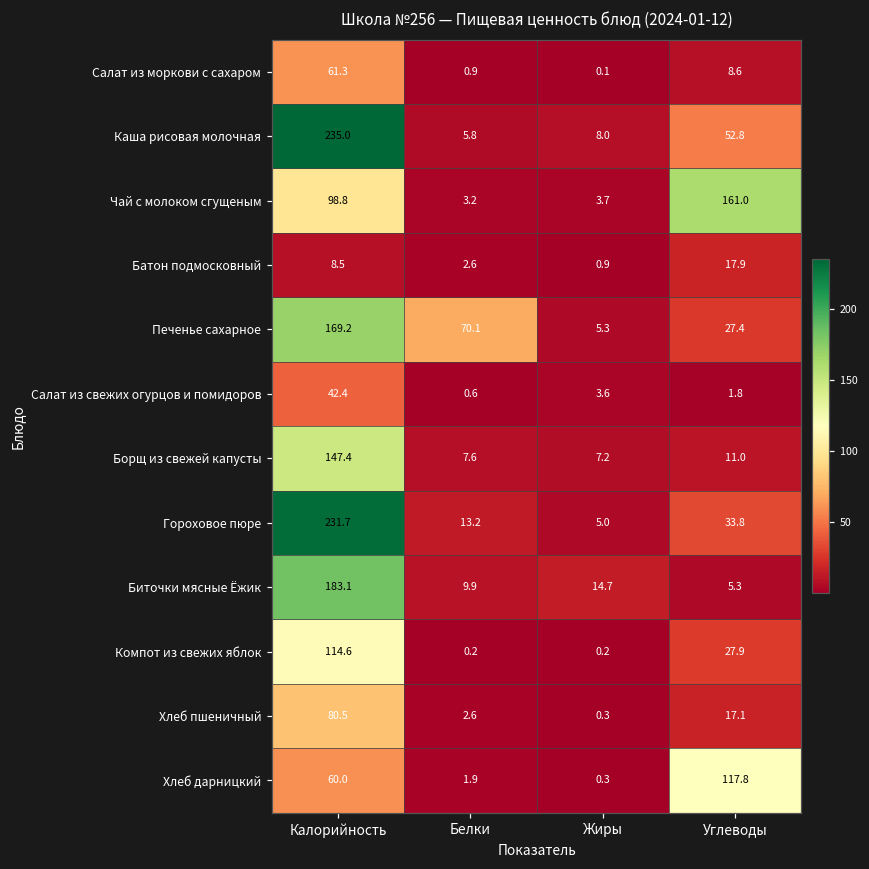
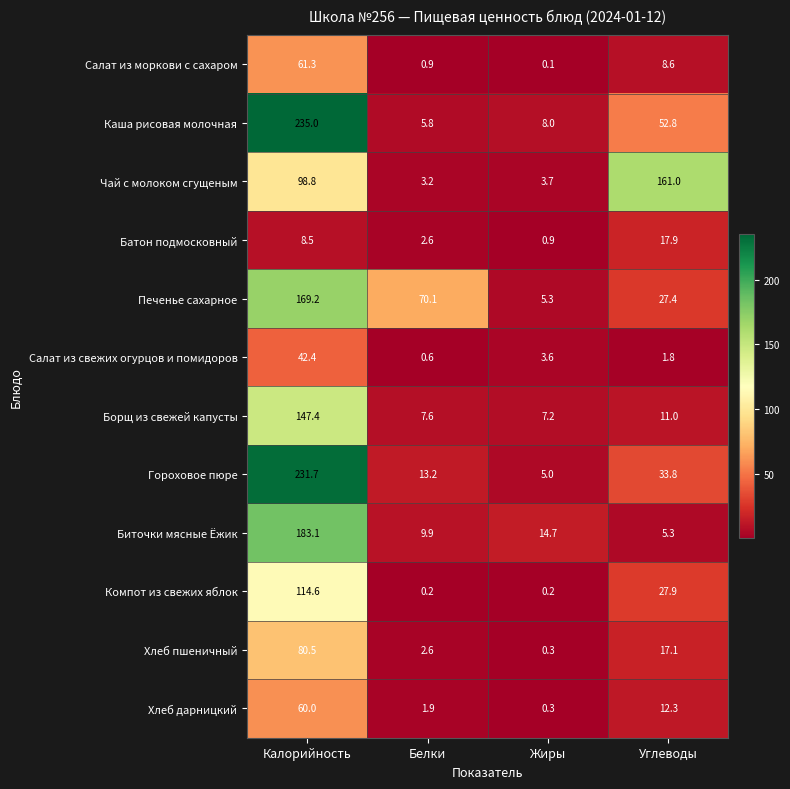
Хлеб дарницкий, Углеводы: 117.8 -> 12.3
